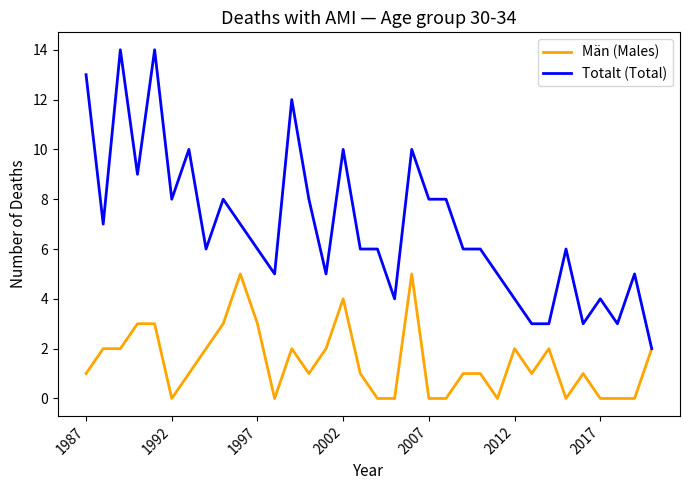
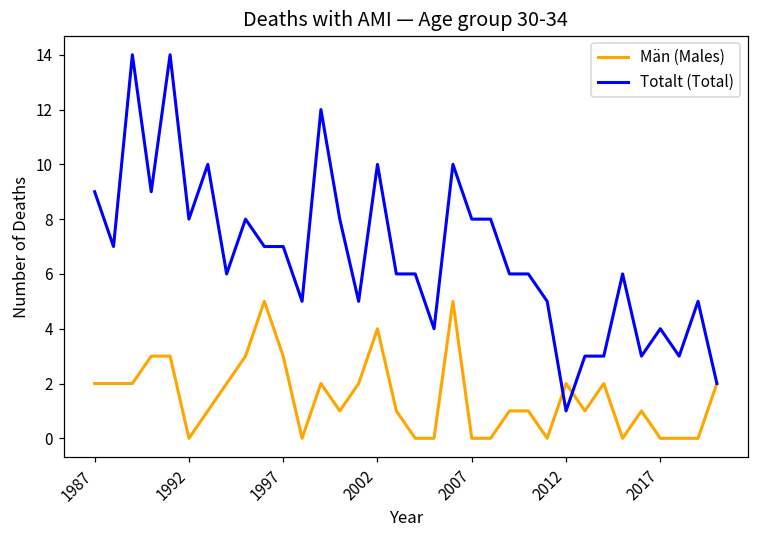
Män (Males), 1987: 1 -> 2
Totalt (Total), 1987: 13 -> 9
Totalt (Total), 1997: 6 -> 7
Totalt (Total), 2012: 4 -> 1
